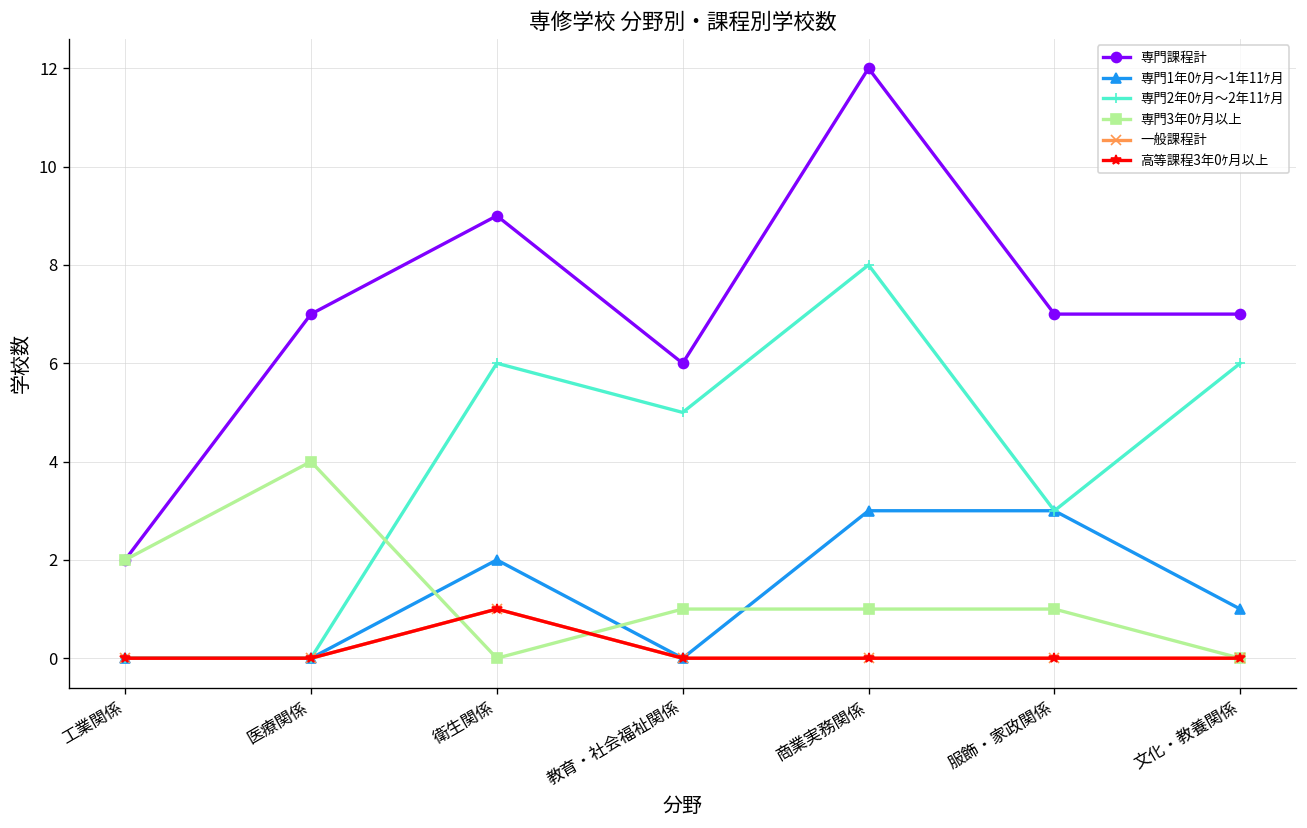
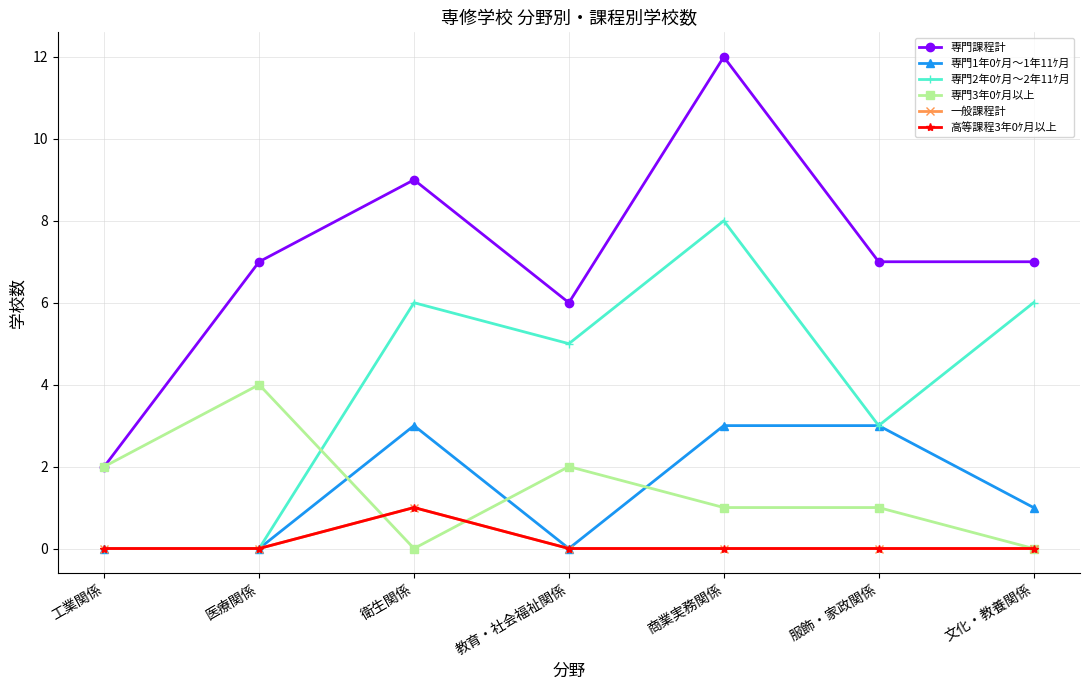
専門1年0ｹ月～1年11ｹ月, 衛生関係: 2 -> 3
専門3年0ｹ月以上, 教育・社会福祉関係: 1 -> 2
